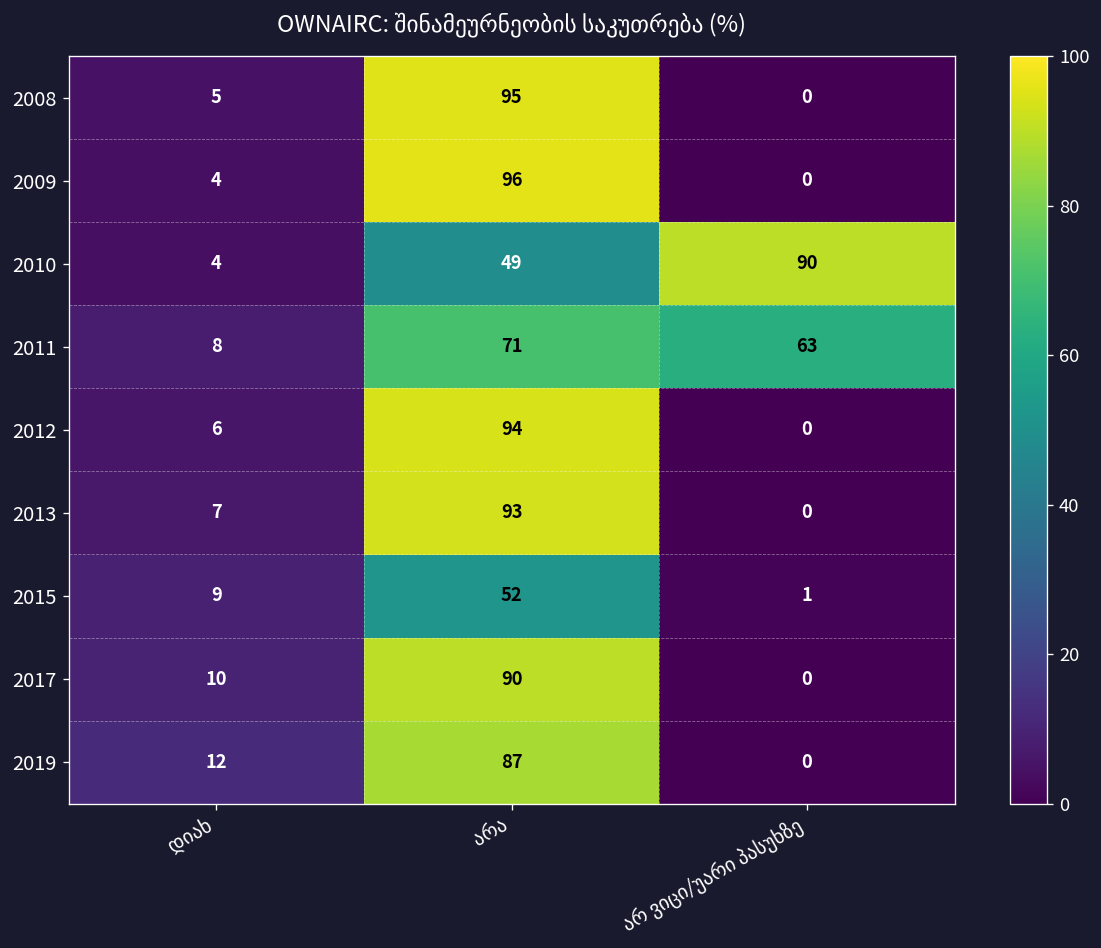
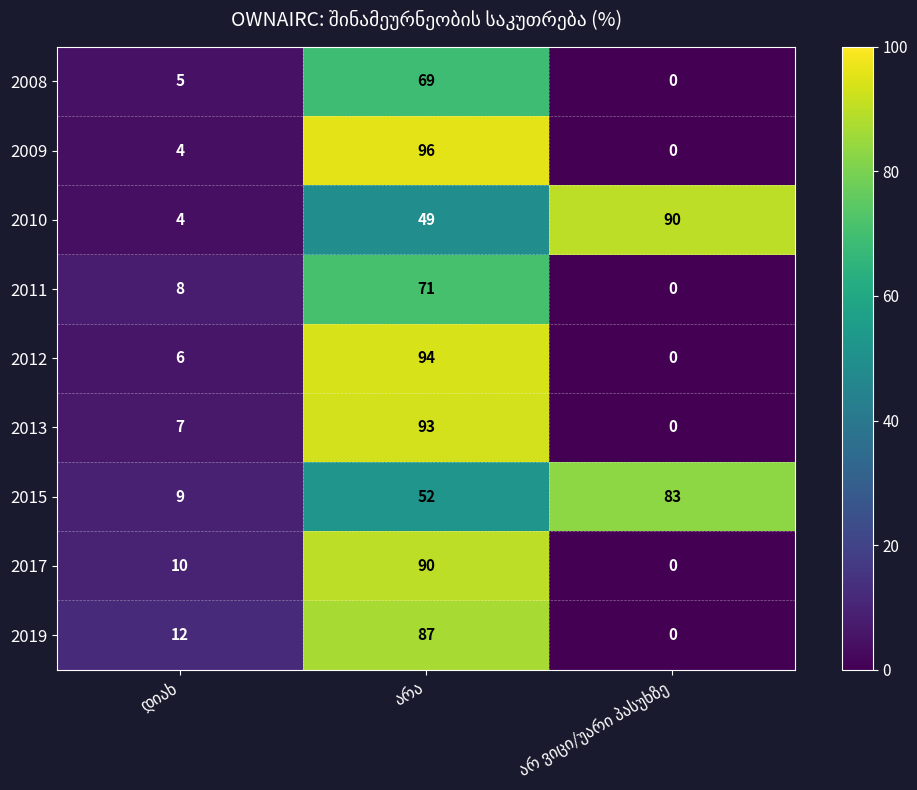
2008, არა: 95 -> 69
2011, არ ვიცი/უარი პასუხზე: 63 -> 0
2015, არ ვიცი/უარი პასუხზე: 1 -> 83
